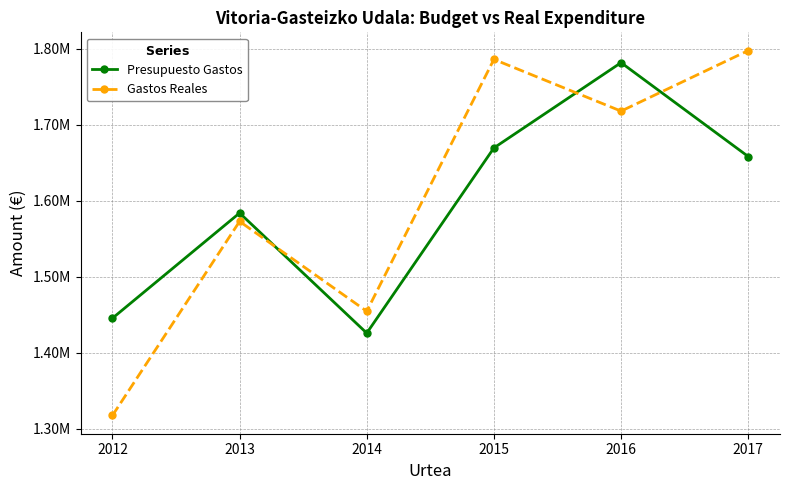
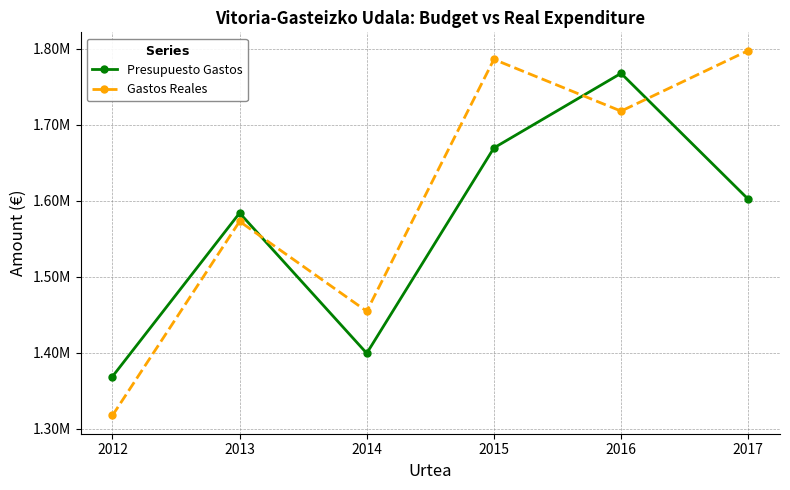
Presupuesto Gastos, 2012: 1450000 -> 1370000
Presupuesto Gastos, 2014: 1430000 -> 1400000
Presupuesto Gastos, 2016: 1780000 -> 1770000
Presupuesto Gastos, 2017: 1660000 -> 1600000
